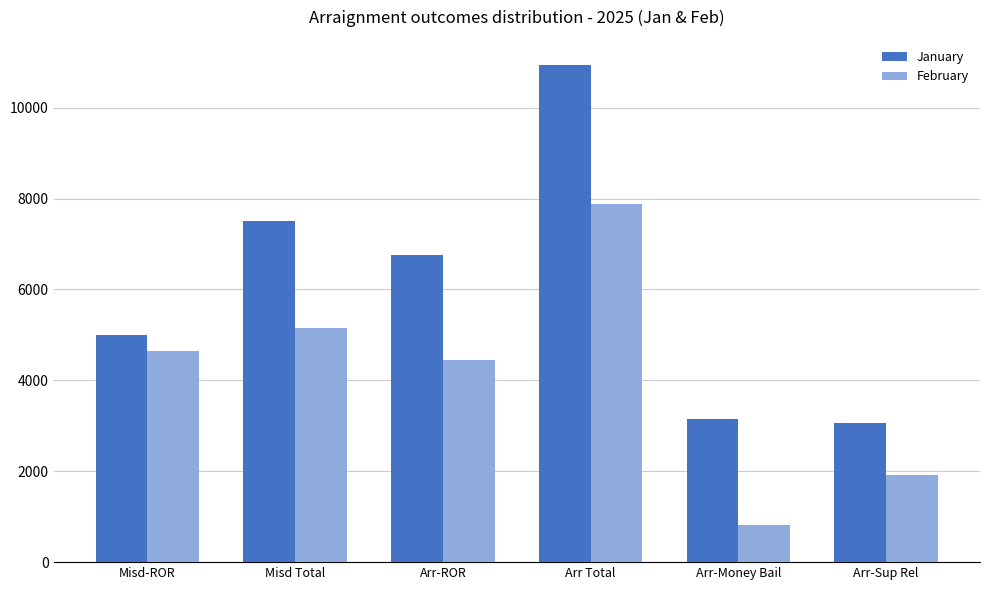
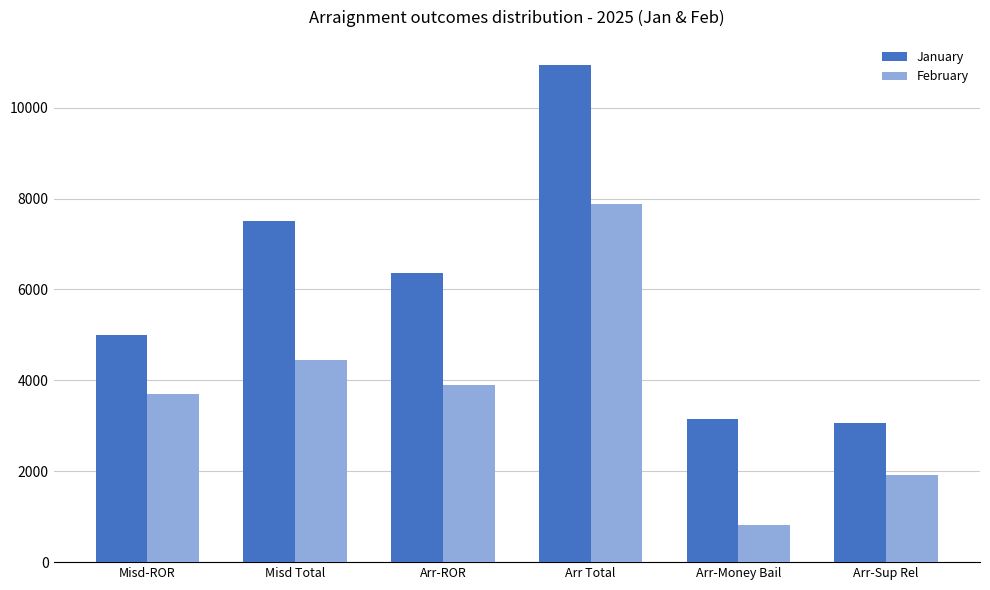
February, Misd-ROR: 4700 -> 3700
February, Misd Total: 5200 -> 4500
January, Arr-ROR: 6800 -> 6400
February, Arr-ROR: 4400 -> 3900
